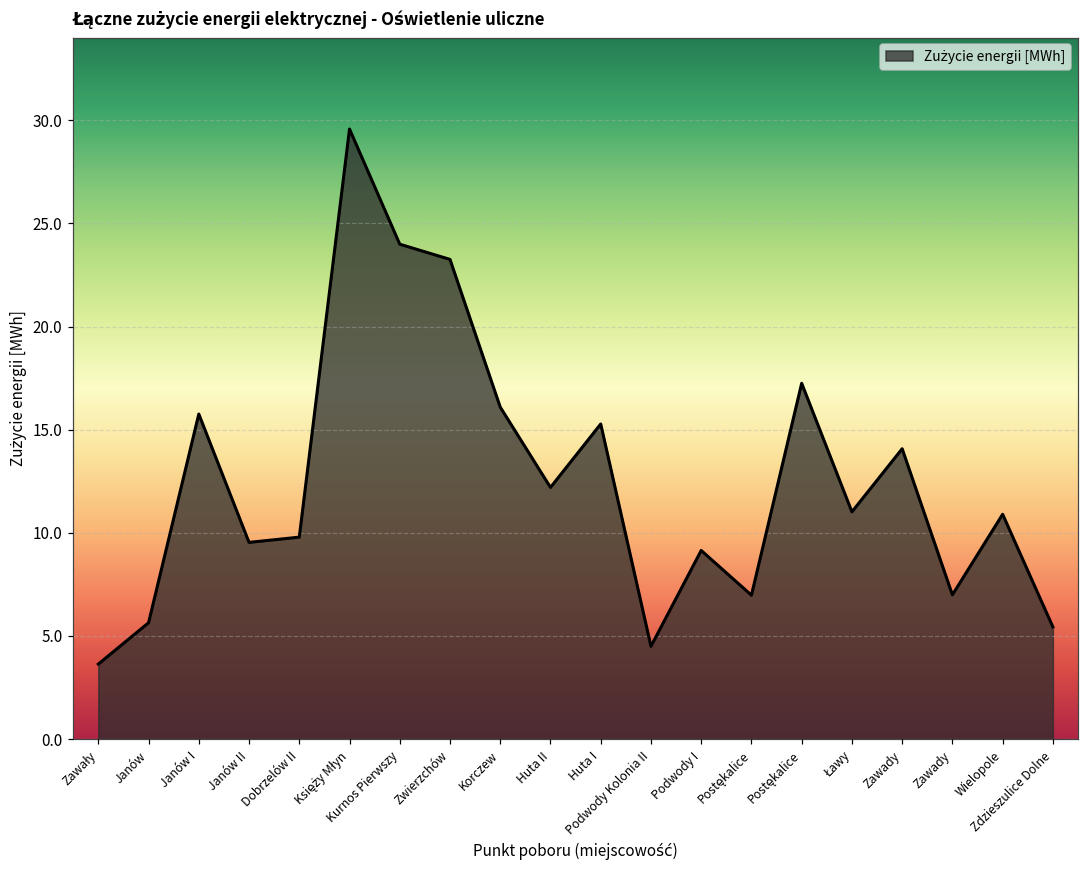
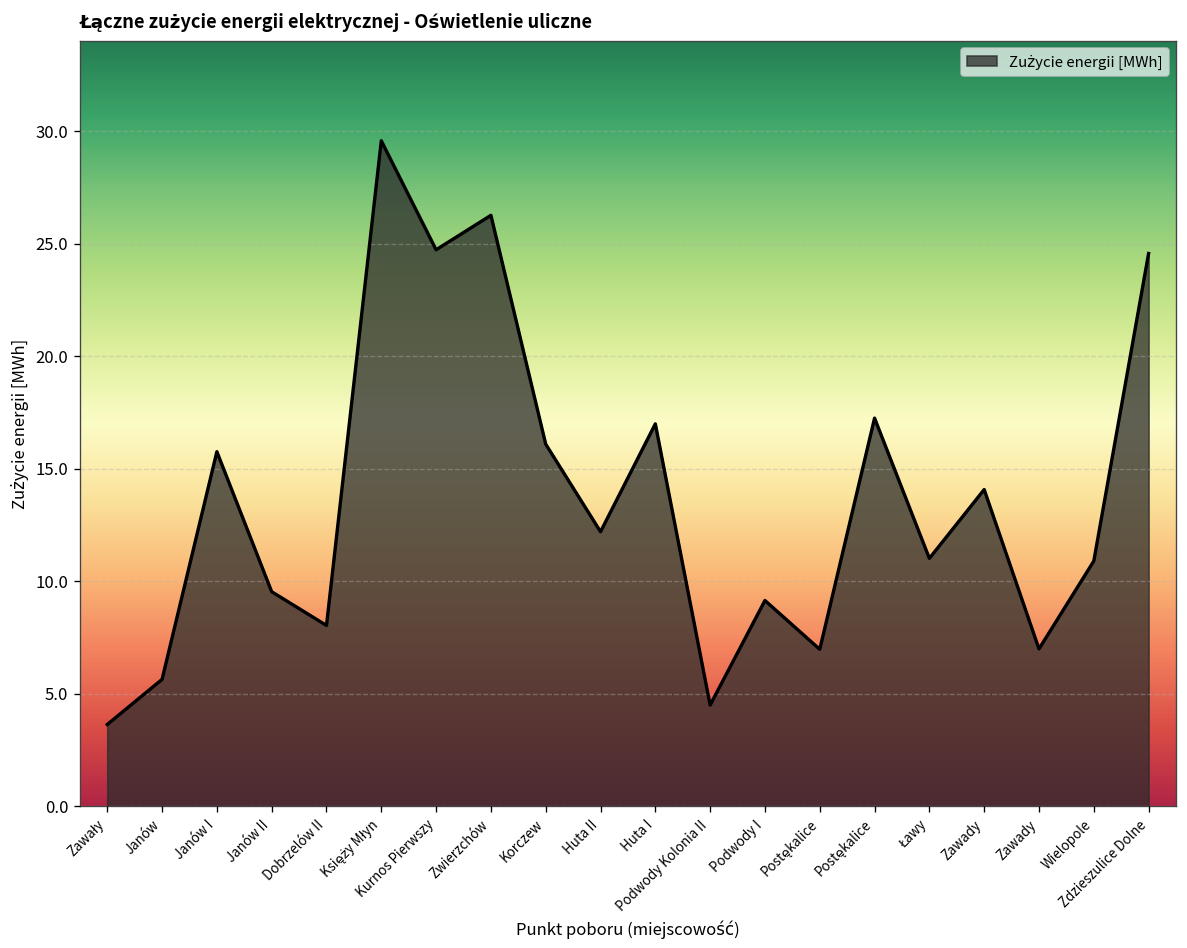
Dobrzelów II: 9.8 -> 8.0
Kurnos Pierwszy: 24.0 -> 24.7
Zwierzchów: 23.3 -> 26.3
Huta I: 15.3 -> 17.0
Zdzieszulice Dolne: 5.4 -> 24.6
